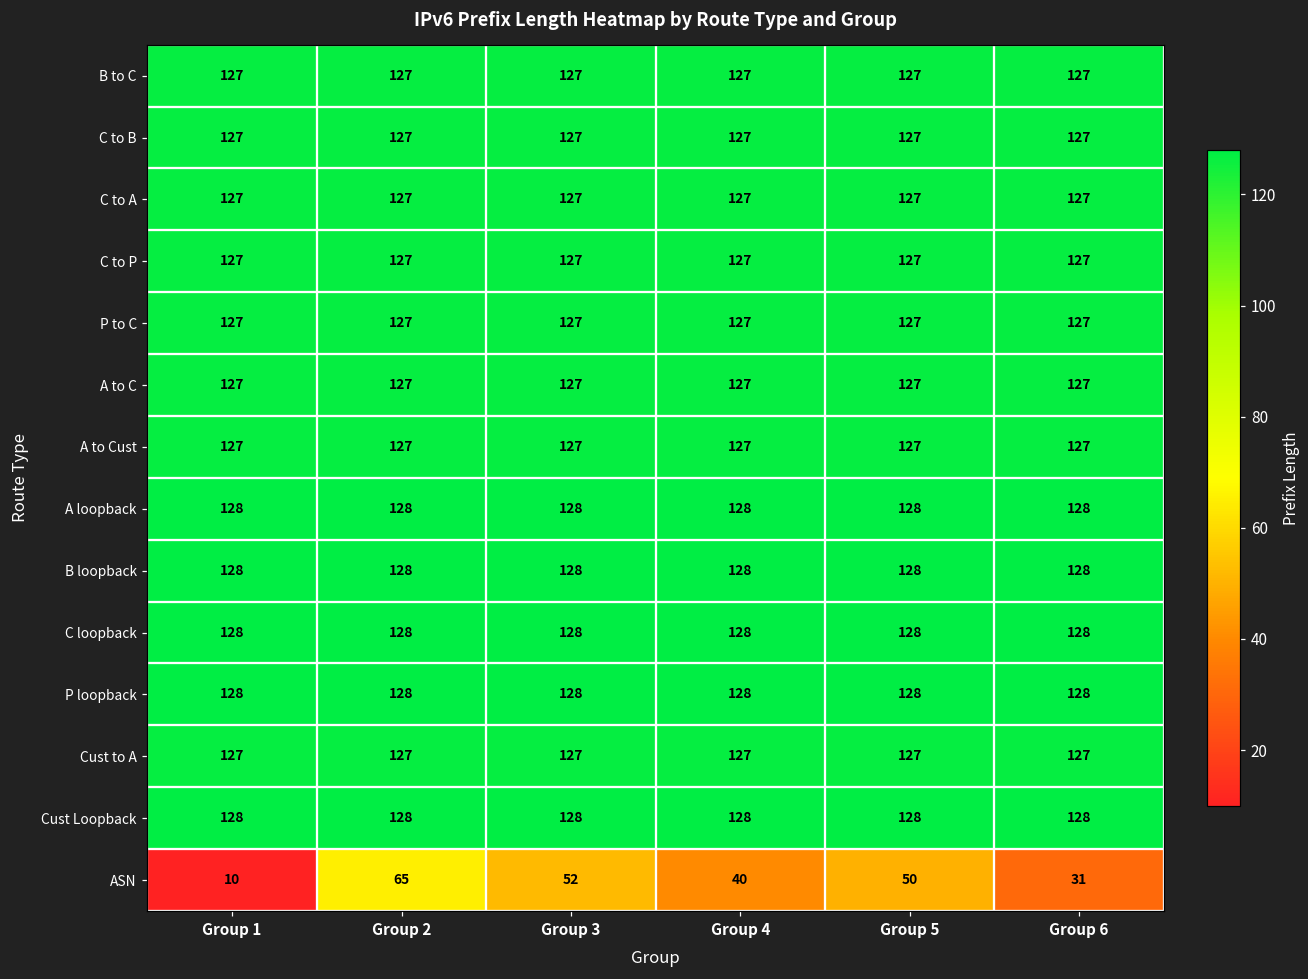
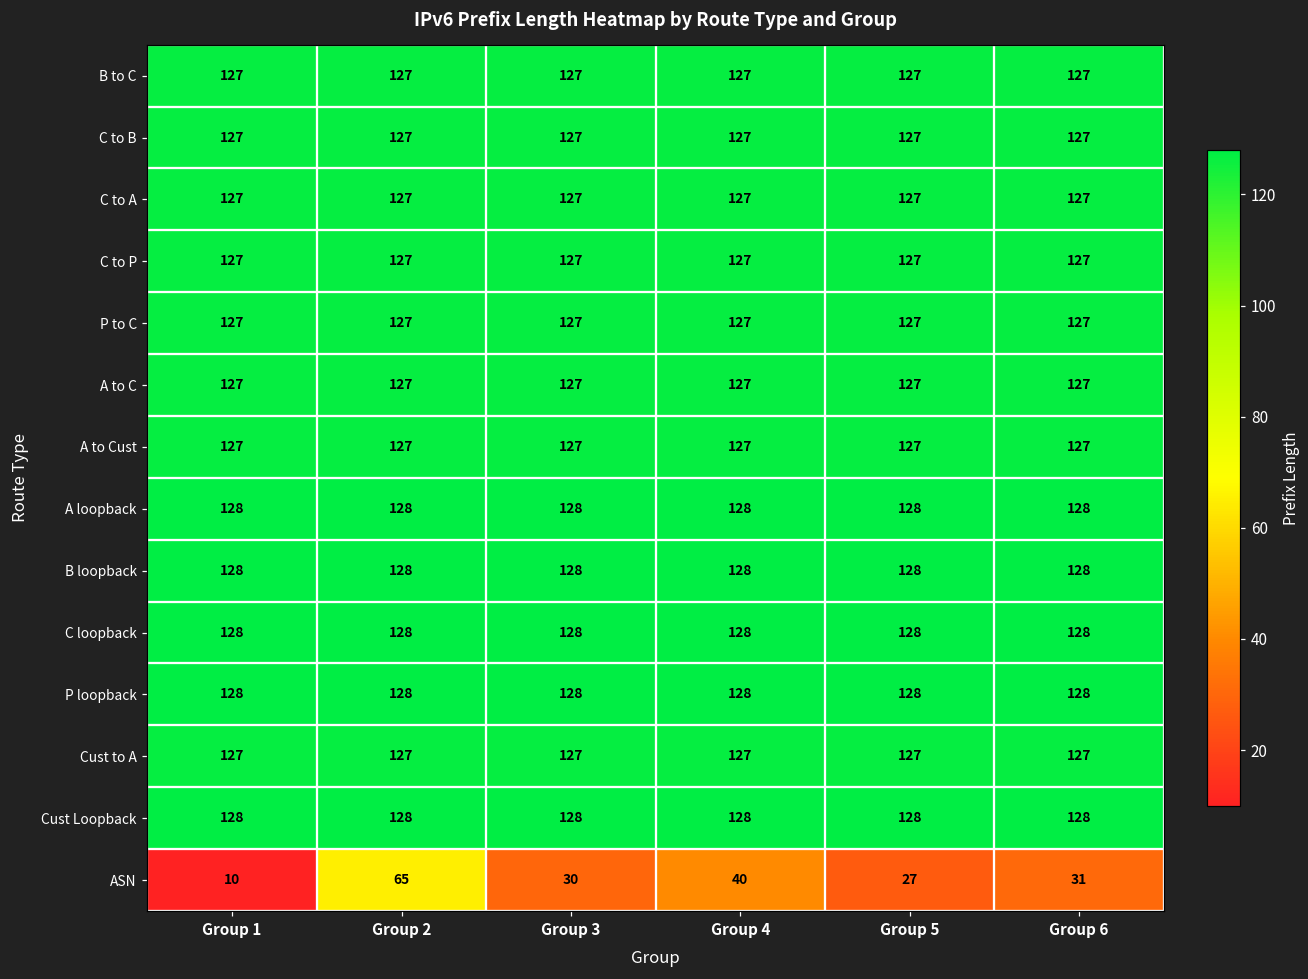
ASN, Group 3: 52 -> 30
ASN, Group 5: 50 -> 27
